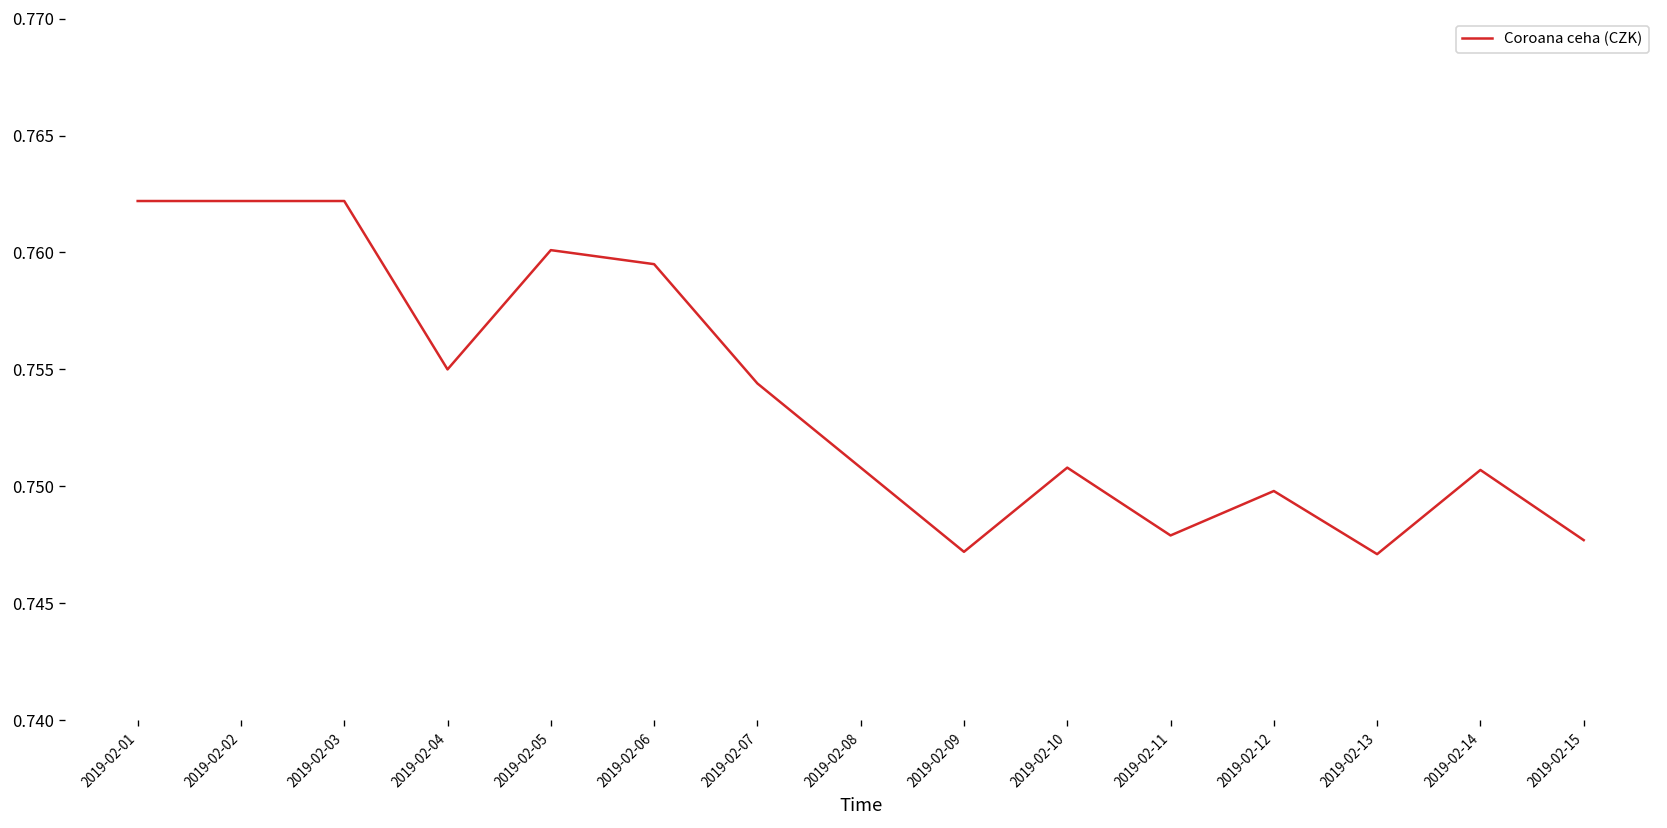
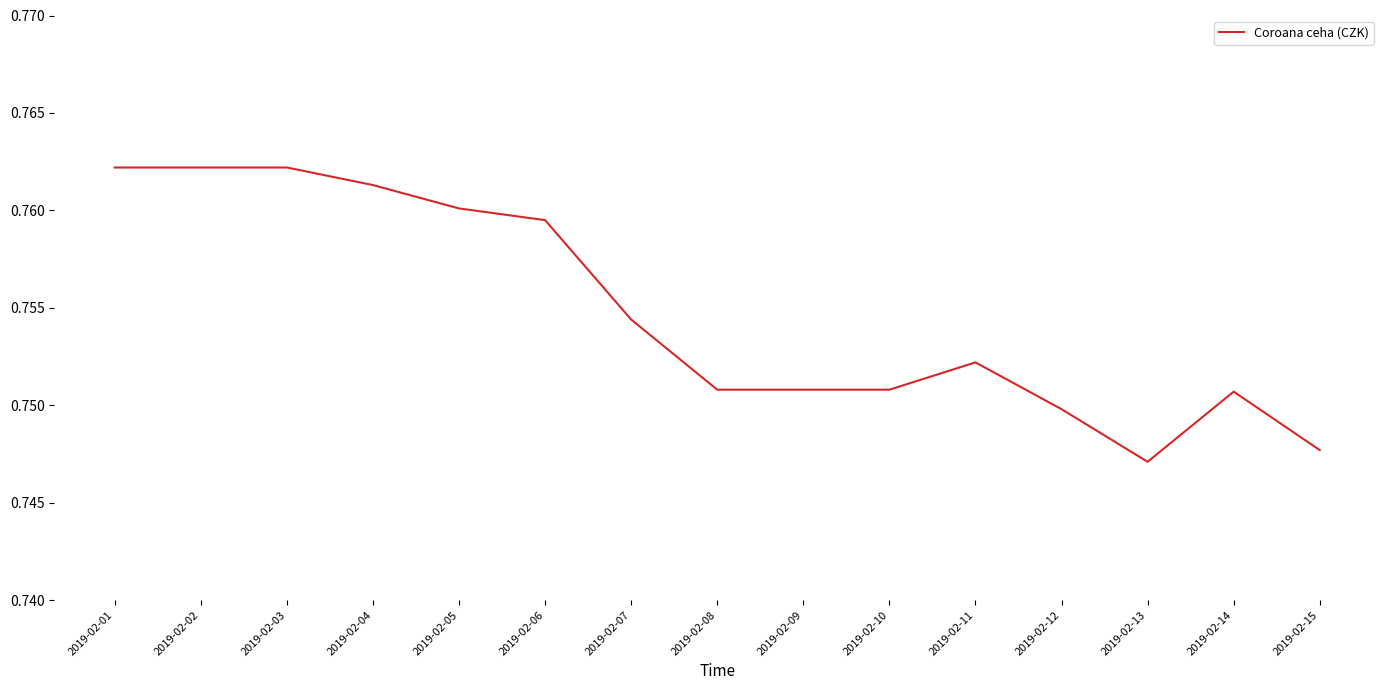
2019-02-04: 0.7550 -> 0.7613
2019-02-09: 0.7472 -> 0.7508
2019-02-11: 0.7479 -> 0.7522
